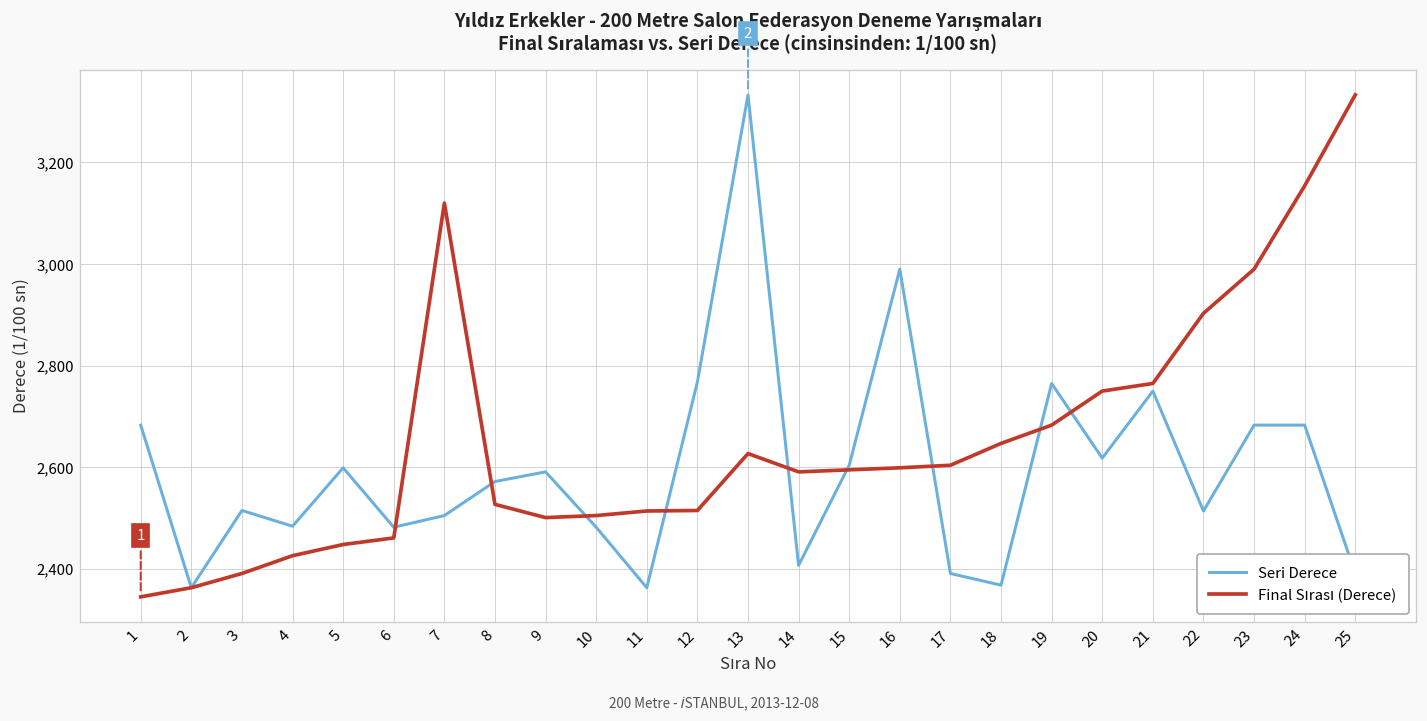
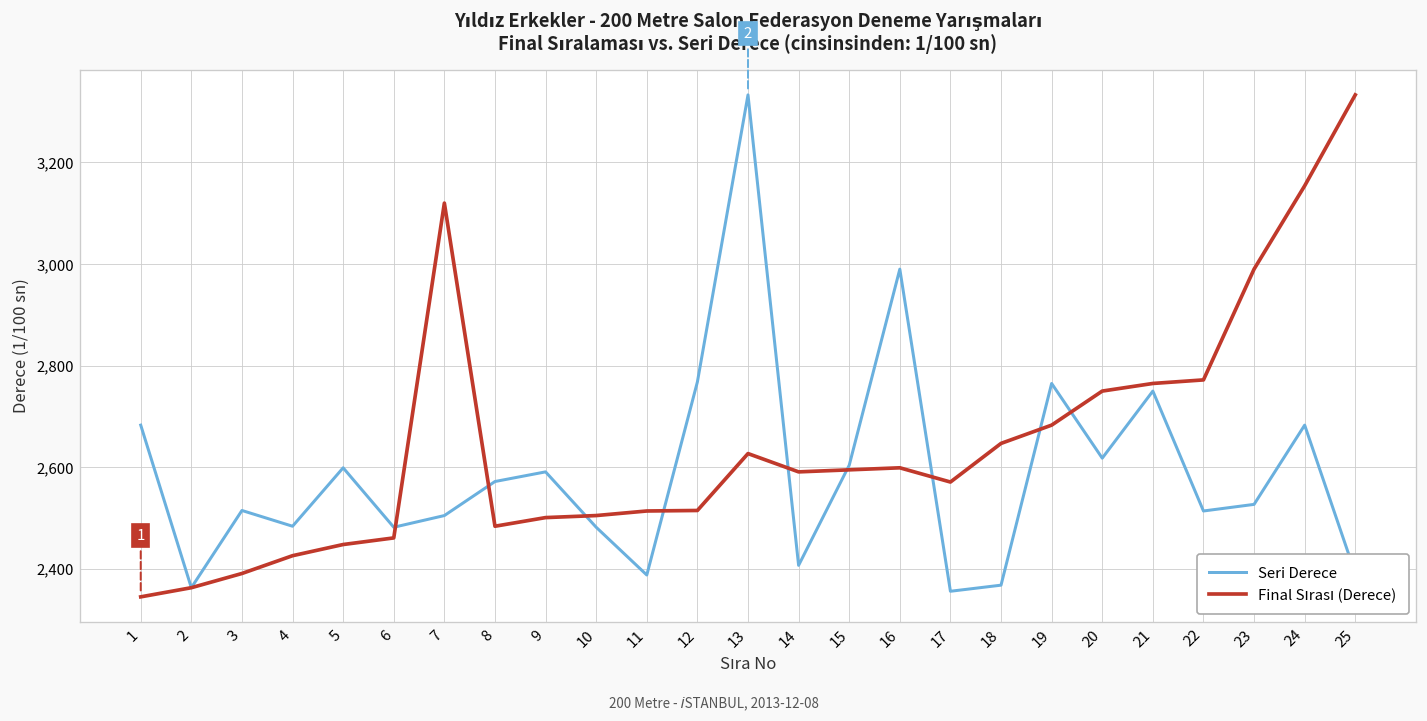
Final Sırası (Derece), 8: 2,530 -> 2,480
Seri Derece, 11: 2,360 -> 2,390
Seri Derece, 17: 2,390 -> 2,360
Final Sırası (Derece), 17: 2,600 -> 2,570
Final Sırası (Derece), 22: 2,900 -> 2,770
Seri Derece, 23: 2,680 -> 2,530
